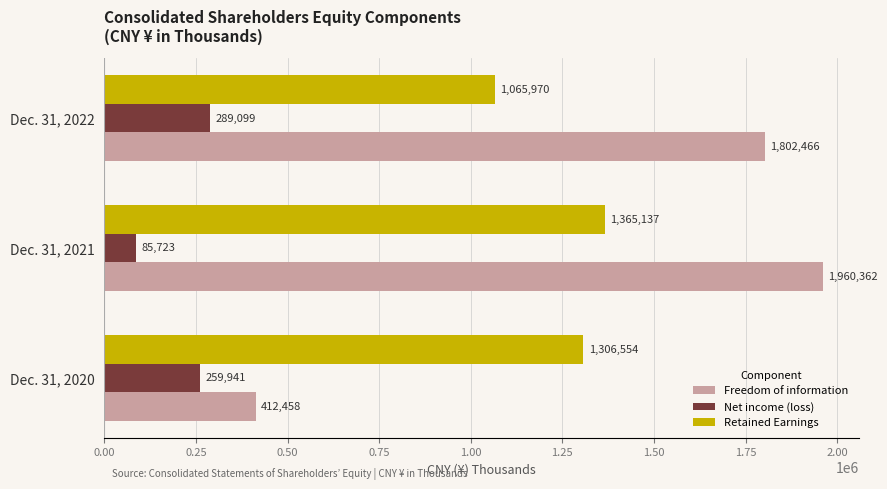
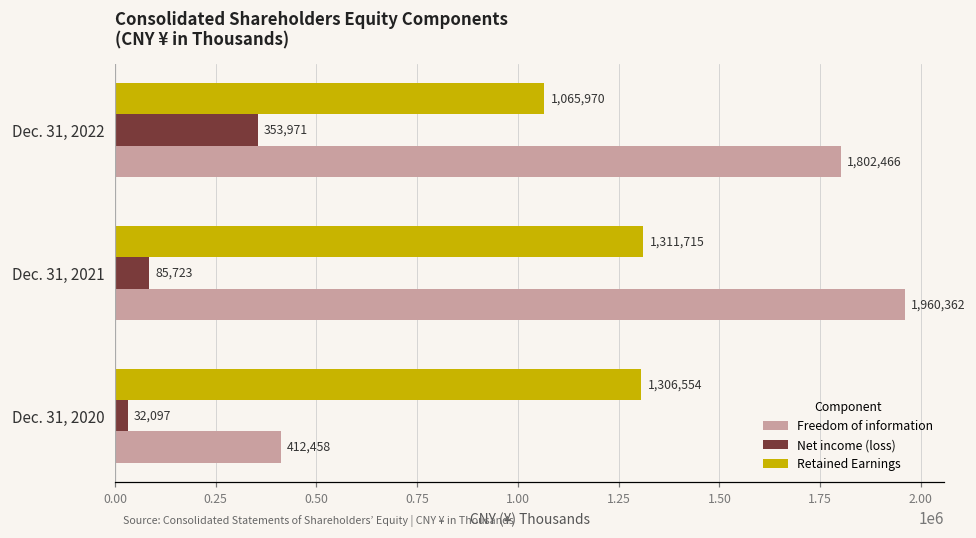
Net income (loss), Dec. 31, 2022: 289,099 -> 353,971
Retained Earnings, Dec. 31, 2021: 1,365,137 -> 1,311,715
Net income (loss), Dec. 31, 2020: 259,941 -> 32,097
